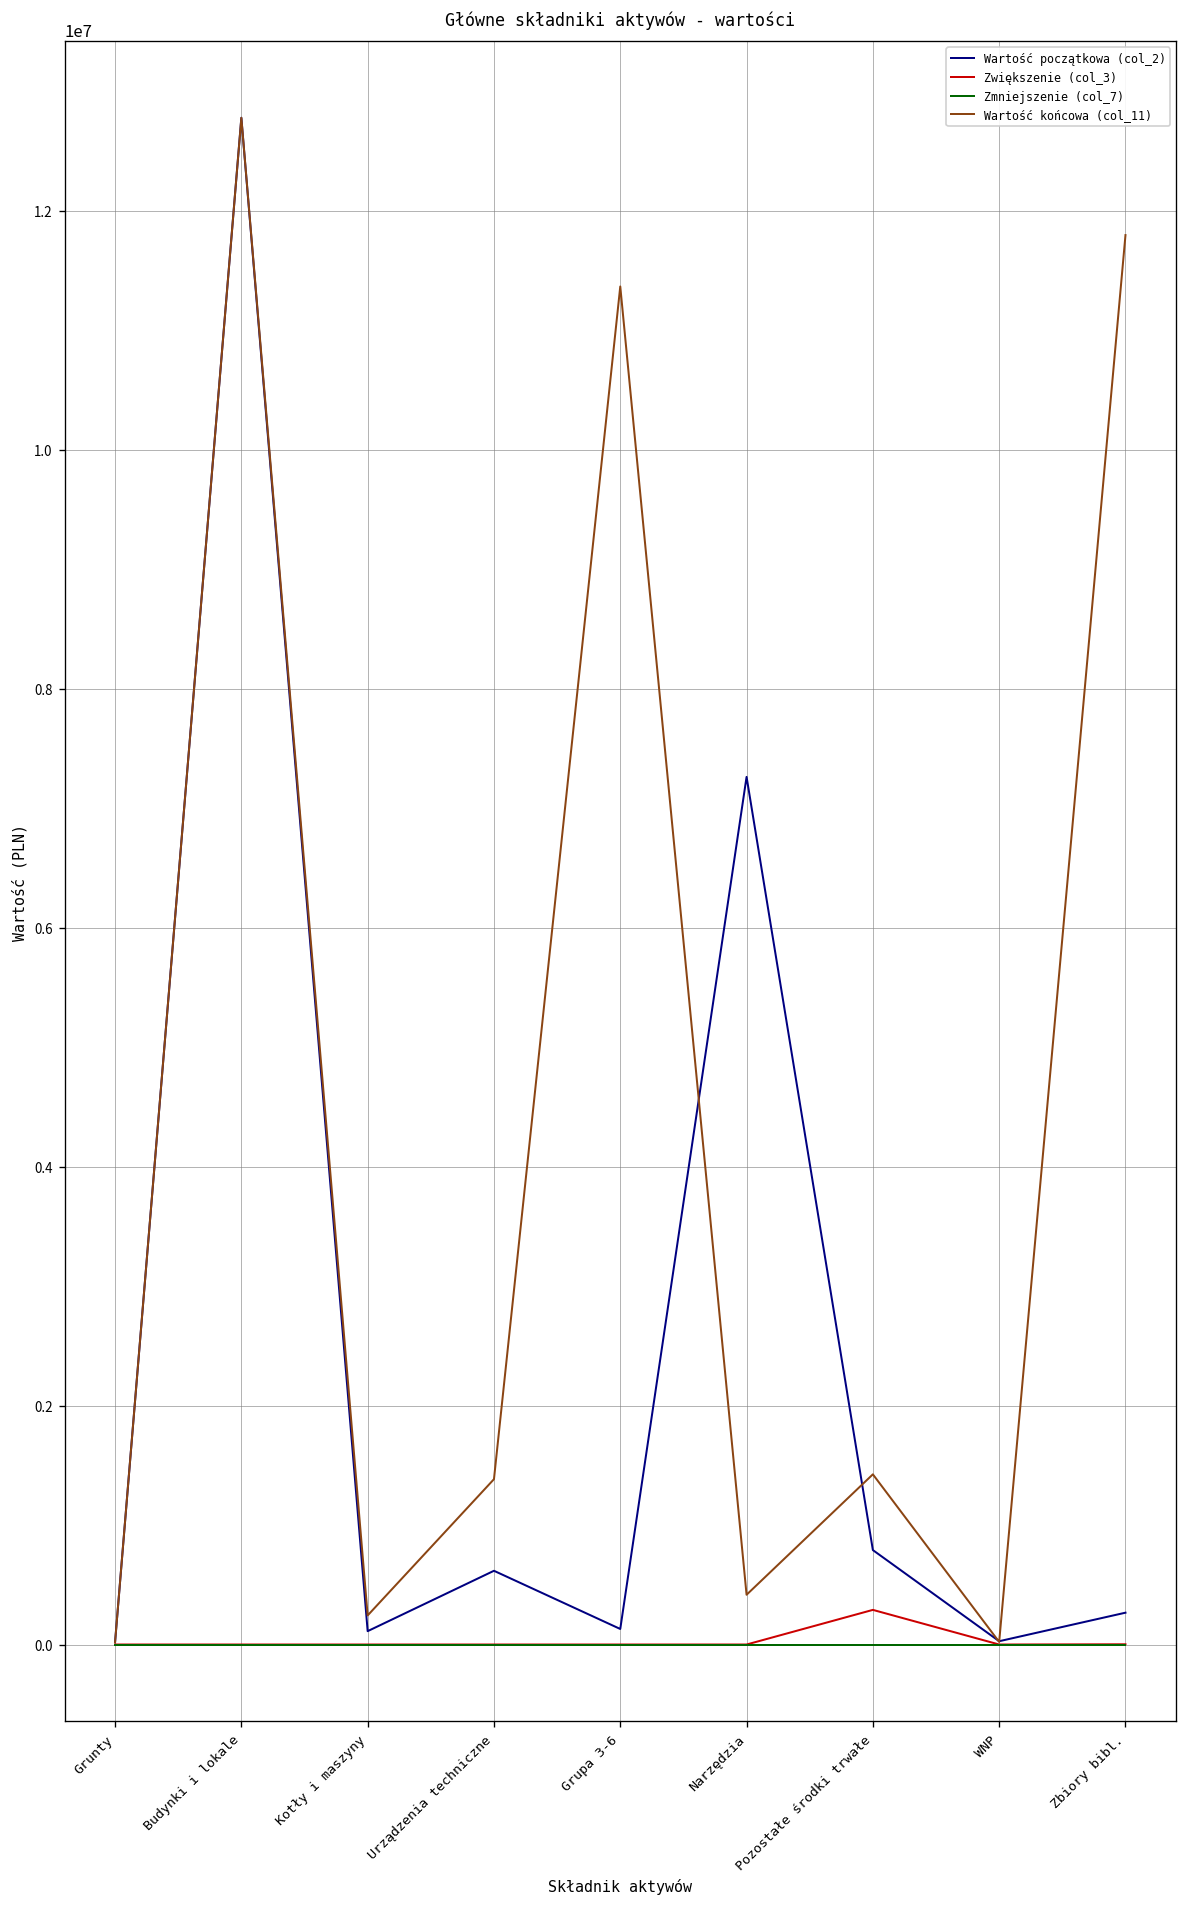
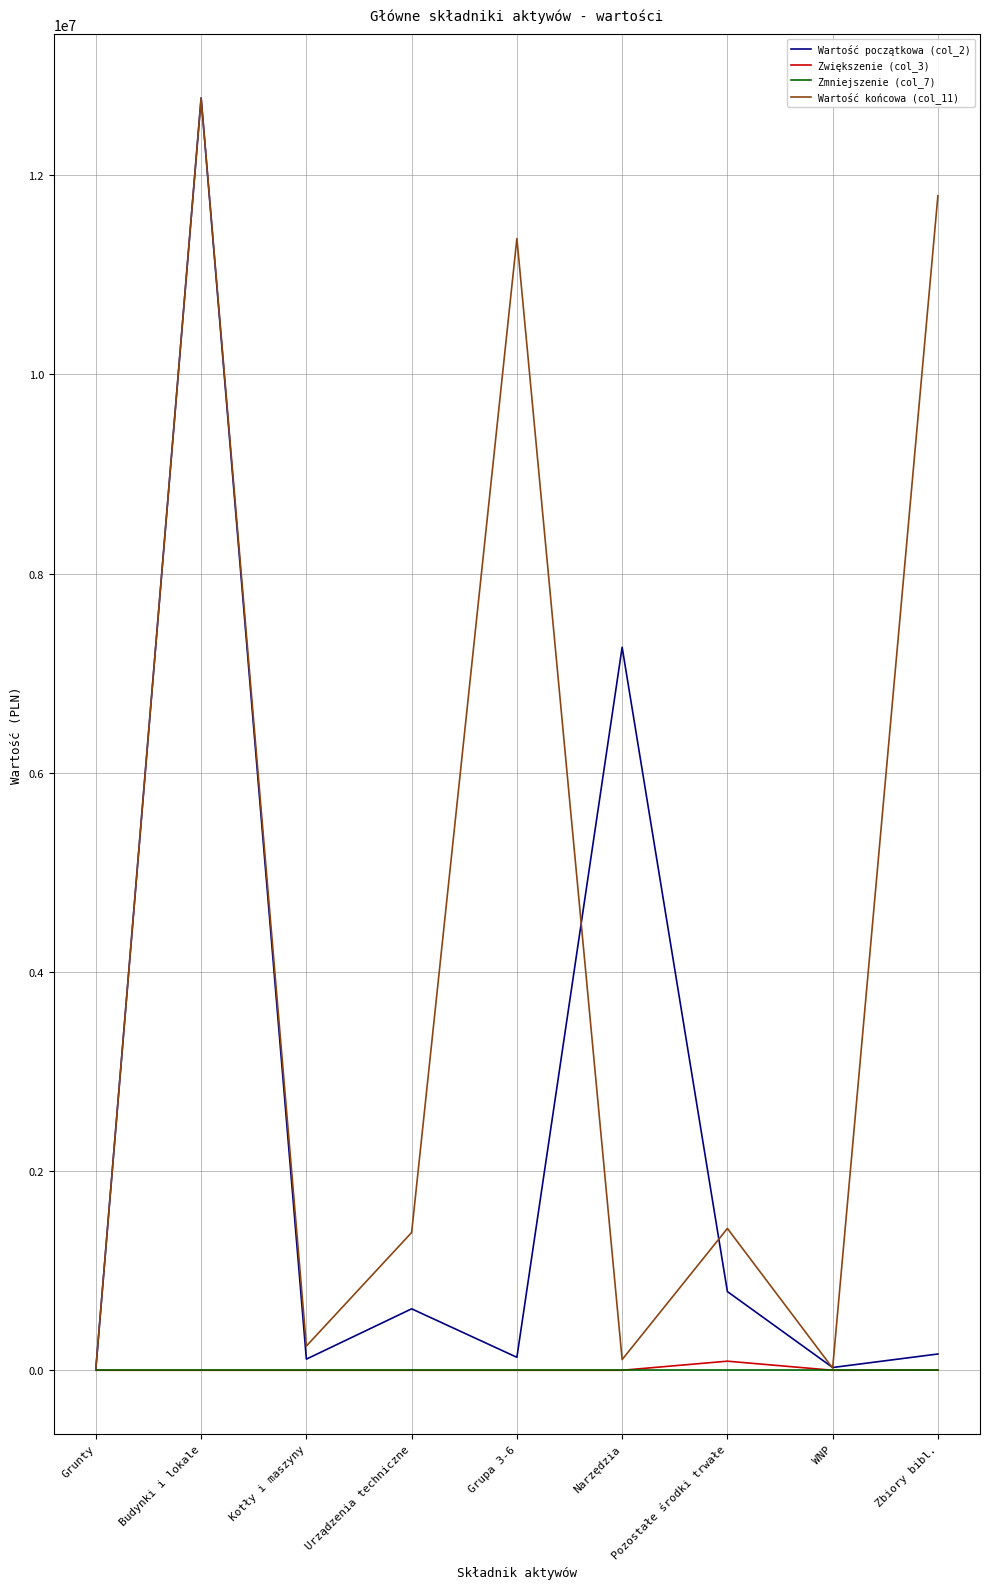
Wartość końcowa (col_11), Narzędzia: 400000 -> 100000
Zwiększenie (col_3), Pozostałe środki trwałe: 300000 -> 100000
Wartość początkowa (col_2), Zbiory bibl.: 300000 -> 200000
